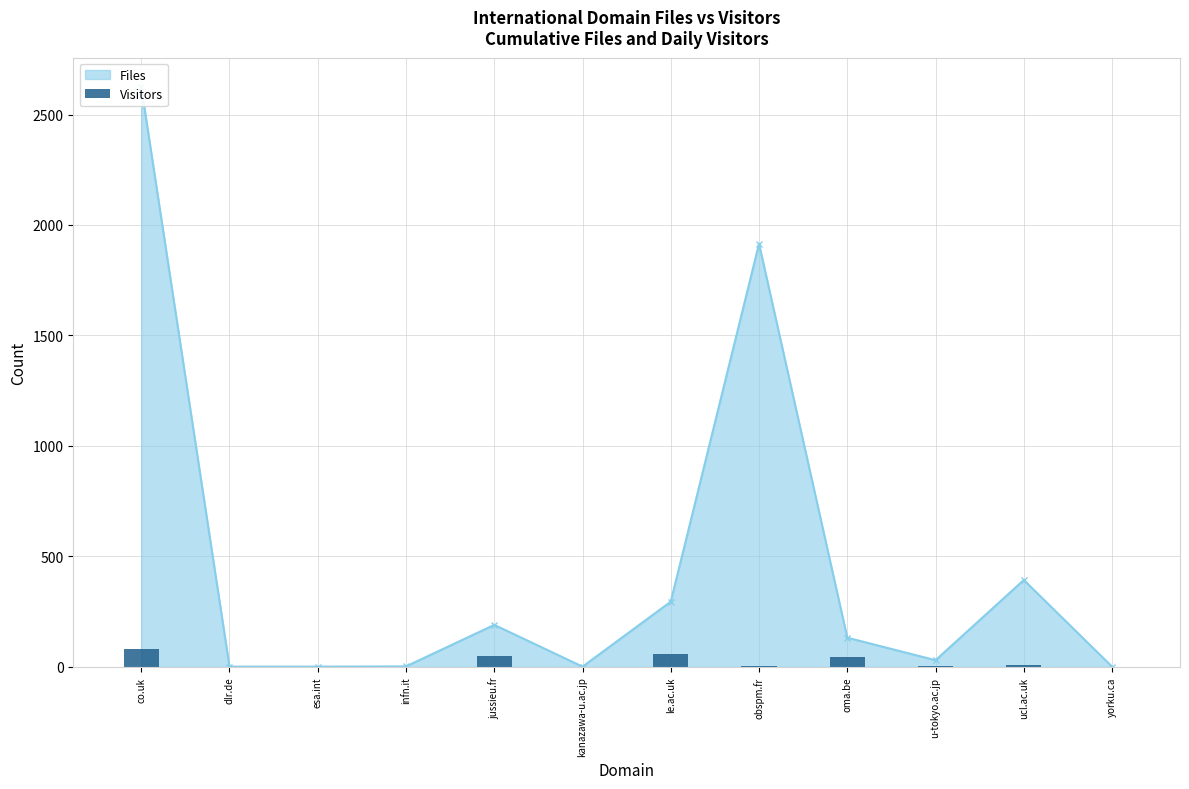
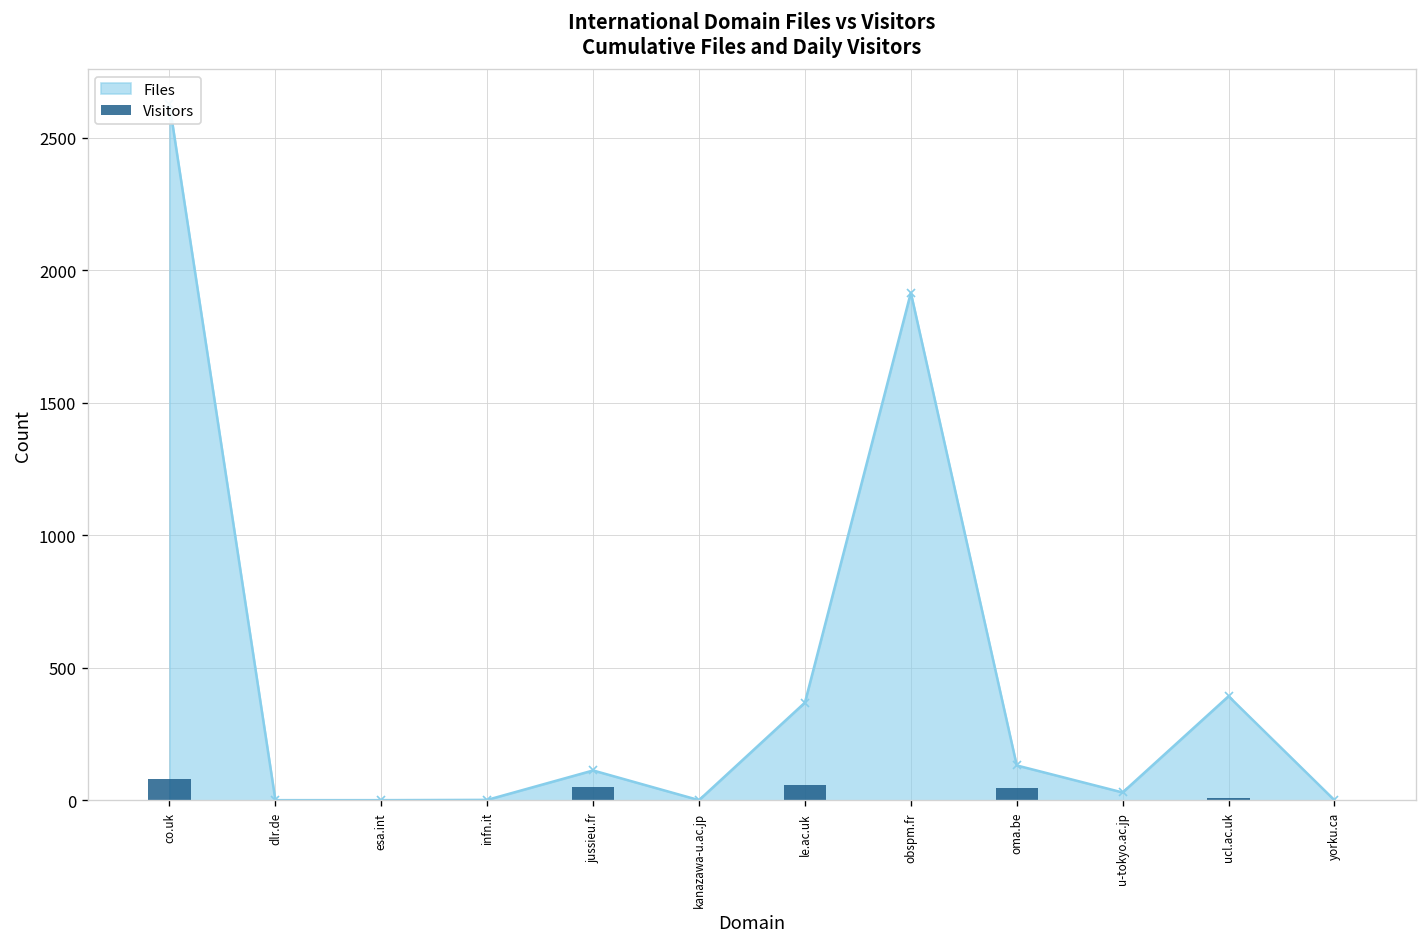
Files, jussieu.fr: 190 -> 110
Files, le.ac.uk: 300 -> 370
